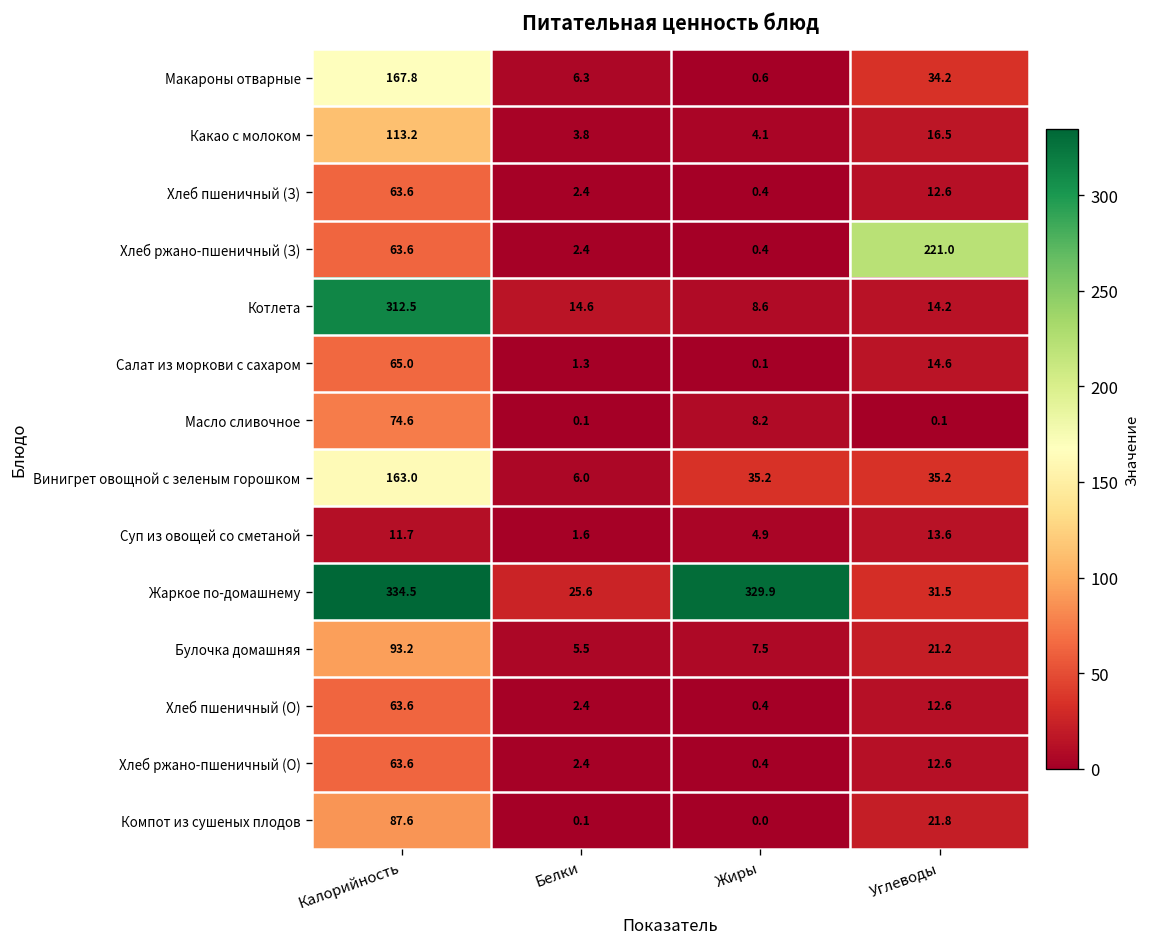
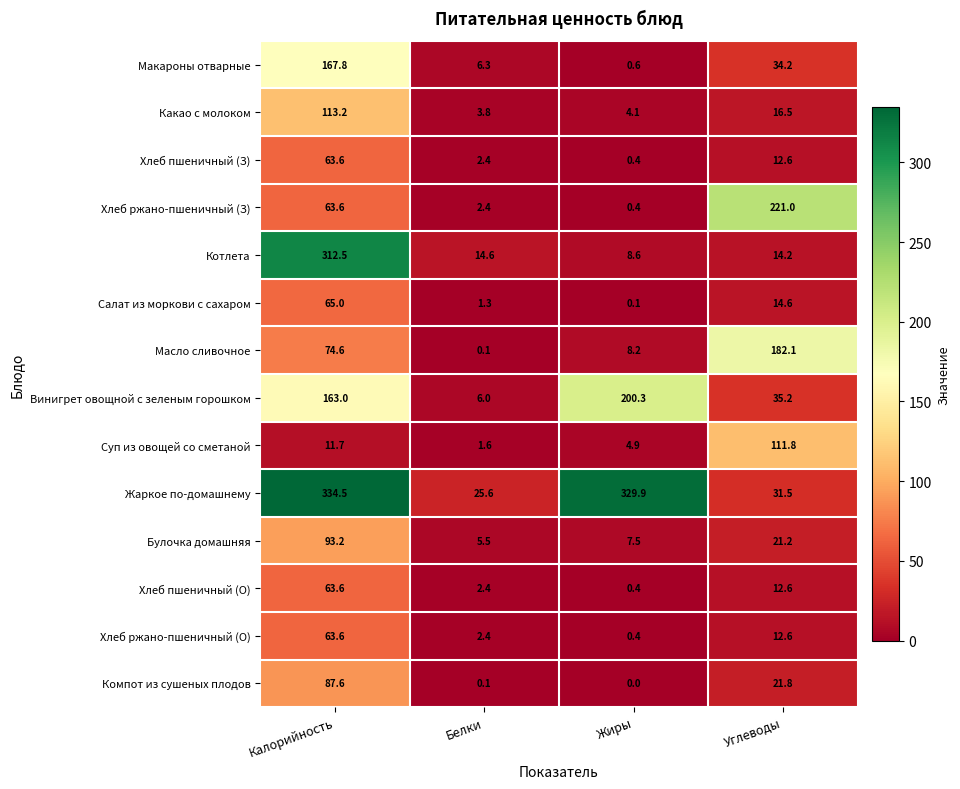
Масло сливочное, Углеводы: 0.1 -> 182.1
Винигрет овощной с зеленым горошком, Жиры: 35.2 -> 200.3
Суп из овощей со сметаной, Углеводы: 13.6 -> 111.8
